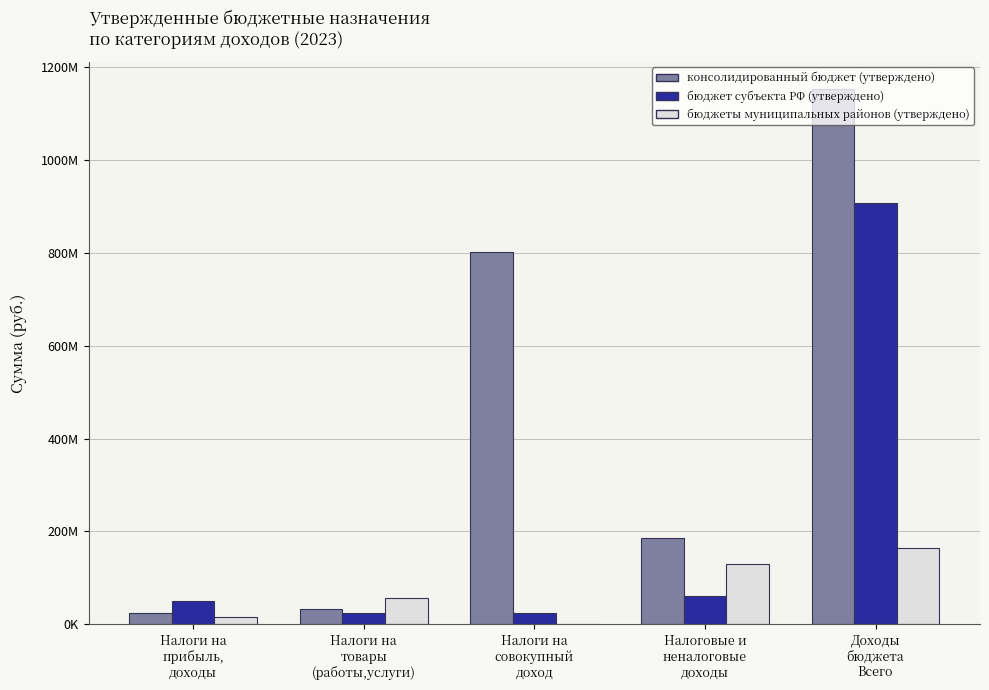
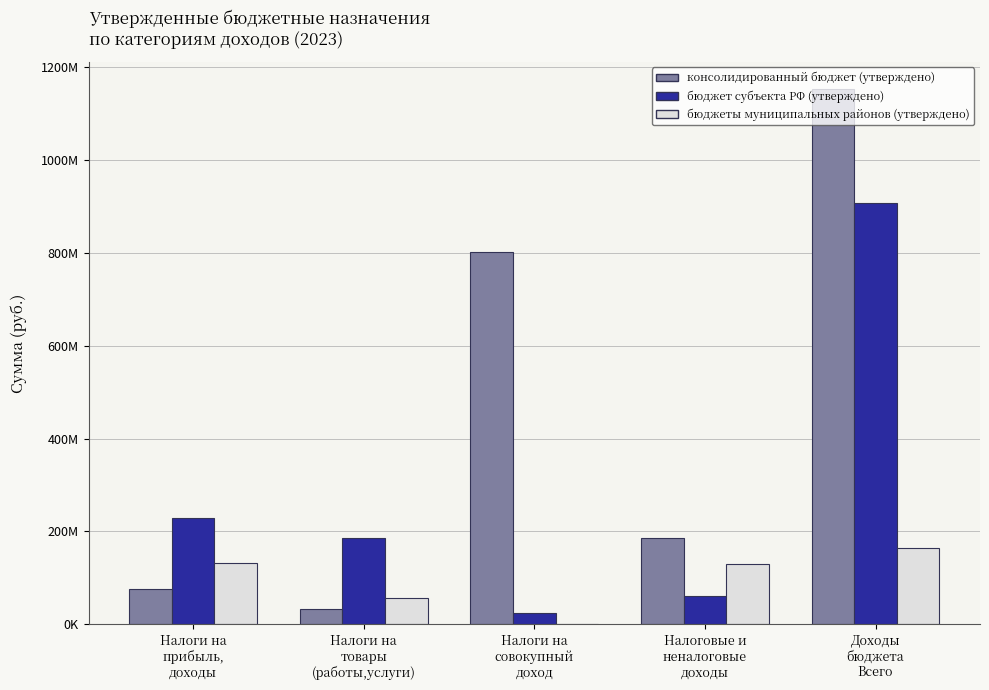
консолидированный бюджет (утверждено), Налоги на прибыль, доходы: 20000000 -> 80000000
бюджет субъекта РФ (утверждено), Налоги на прибыль, доходы: 50000000 -> 230000000
бюджеты муниципальных районов (утверждено), Налоги на прибыль, доходы: 10000000 -> 130000000
бюджет субъекта РФ (утверждено), Налоги на товары (работы,услуги): 20000000 -> 190000000
